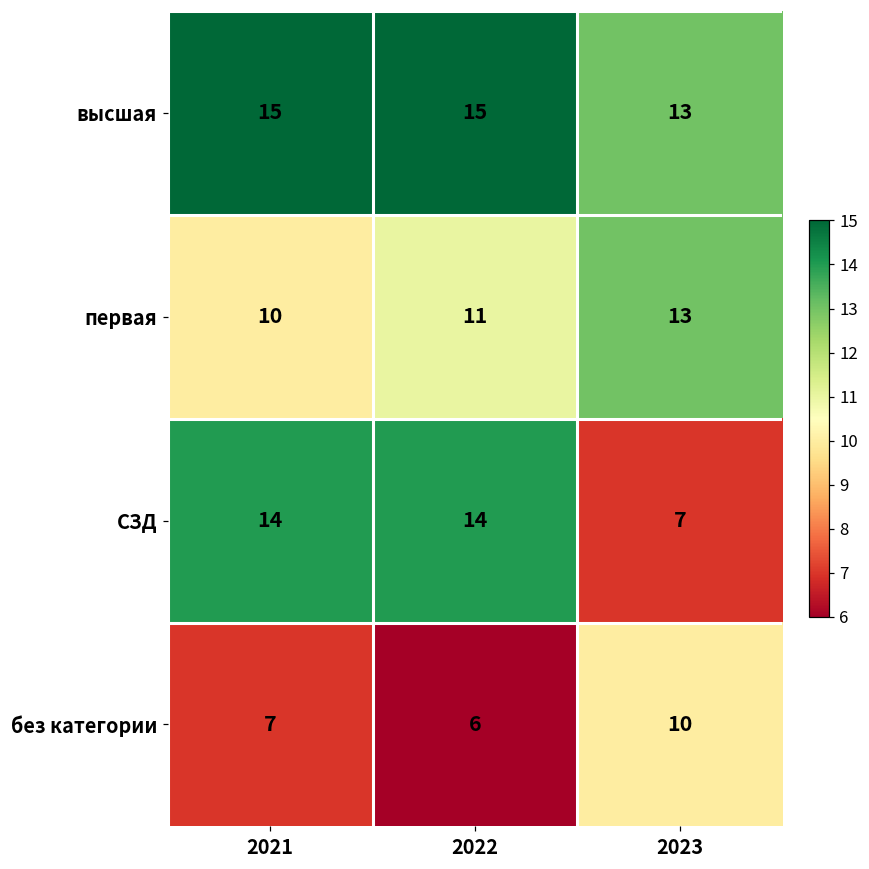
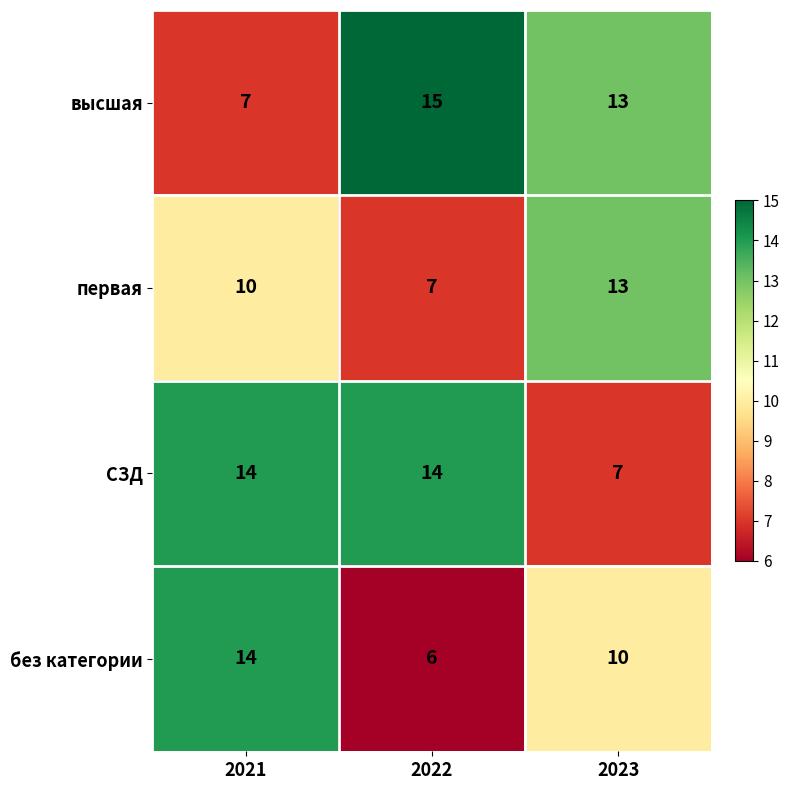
высшая, 2021: 15 -> 7
первая, 2022: 11 -> 7
без категории, 2021: 7 -> 14
